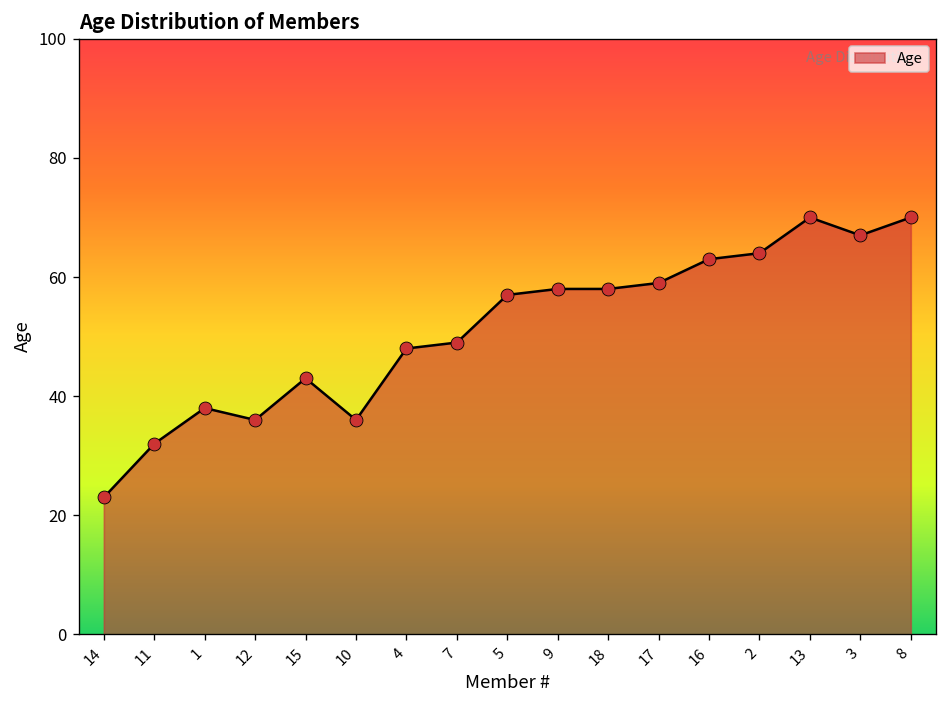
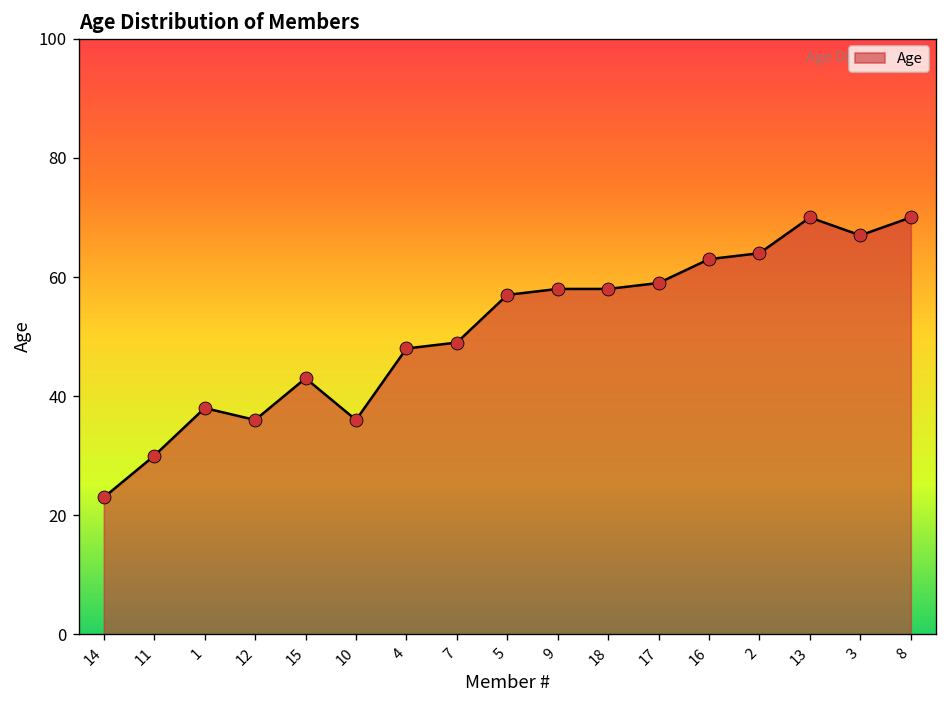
11: 32 -> 30
